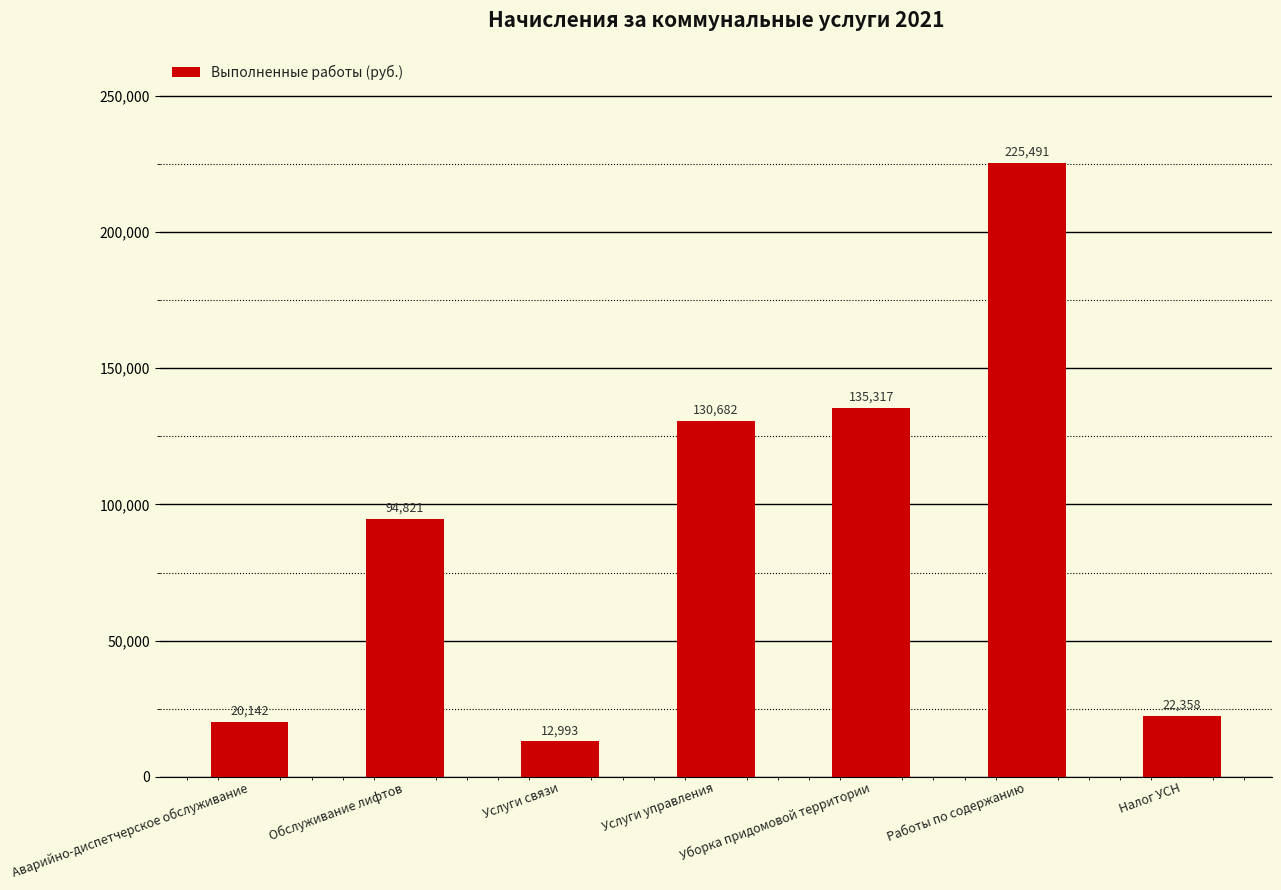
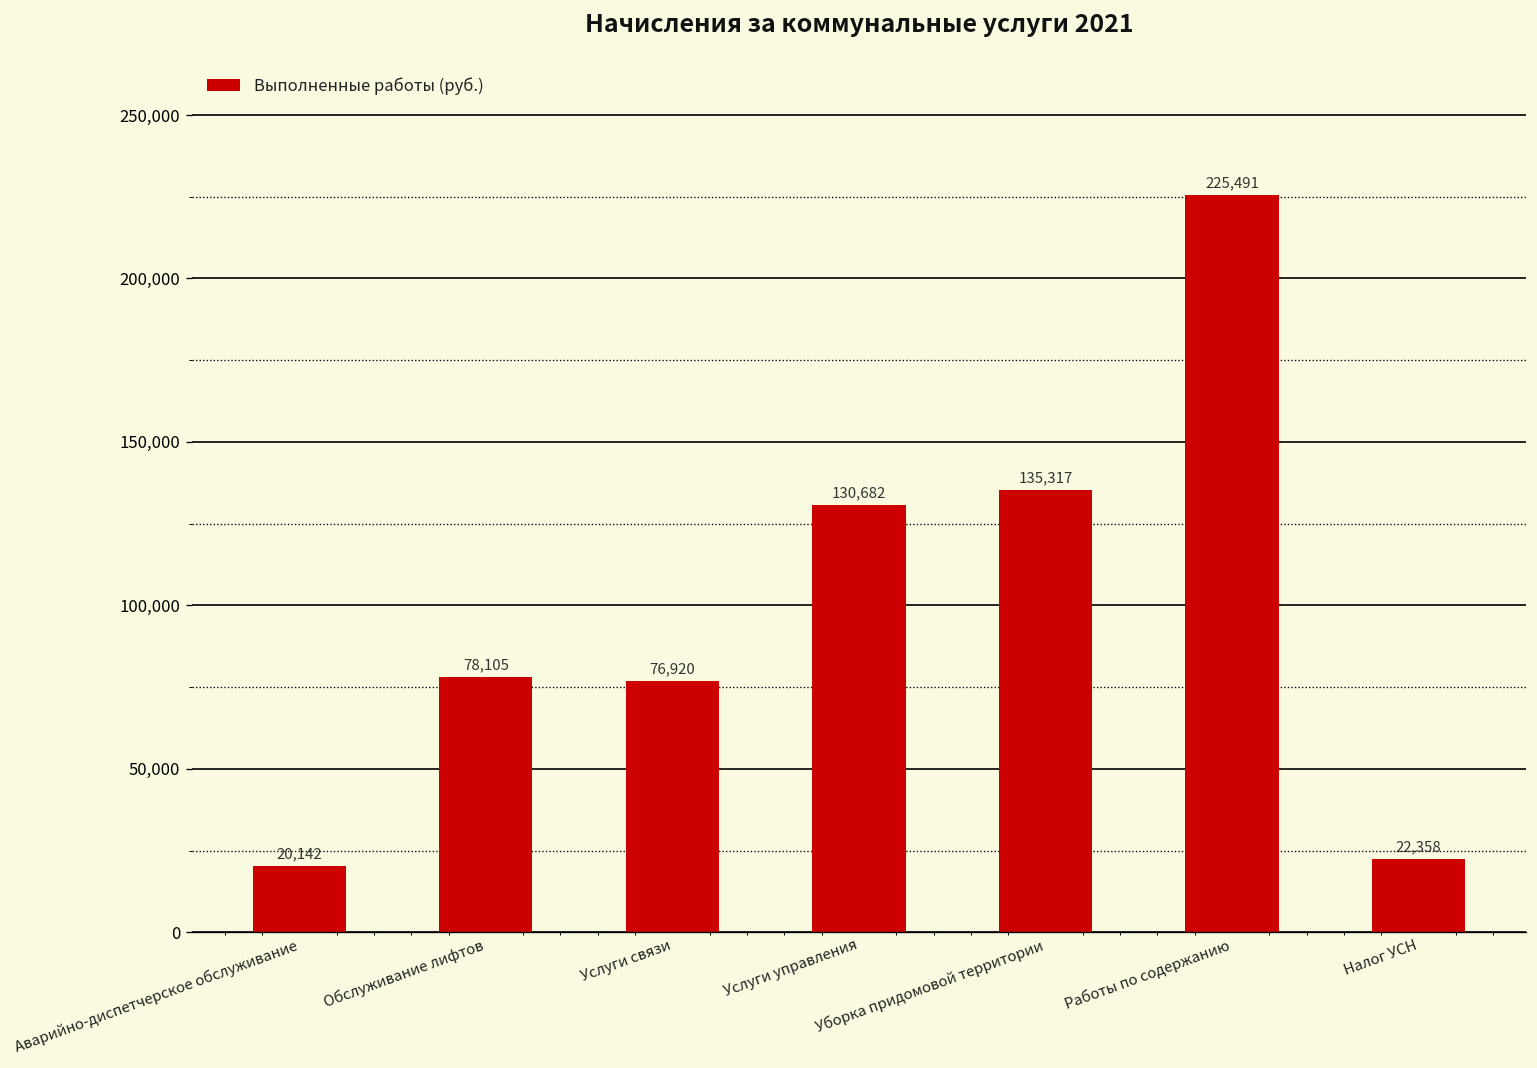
Обслуживание лифтов: 94,821 -> 78,105
Услуги связи: 12,993 -> 76,920
